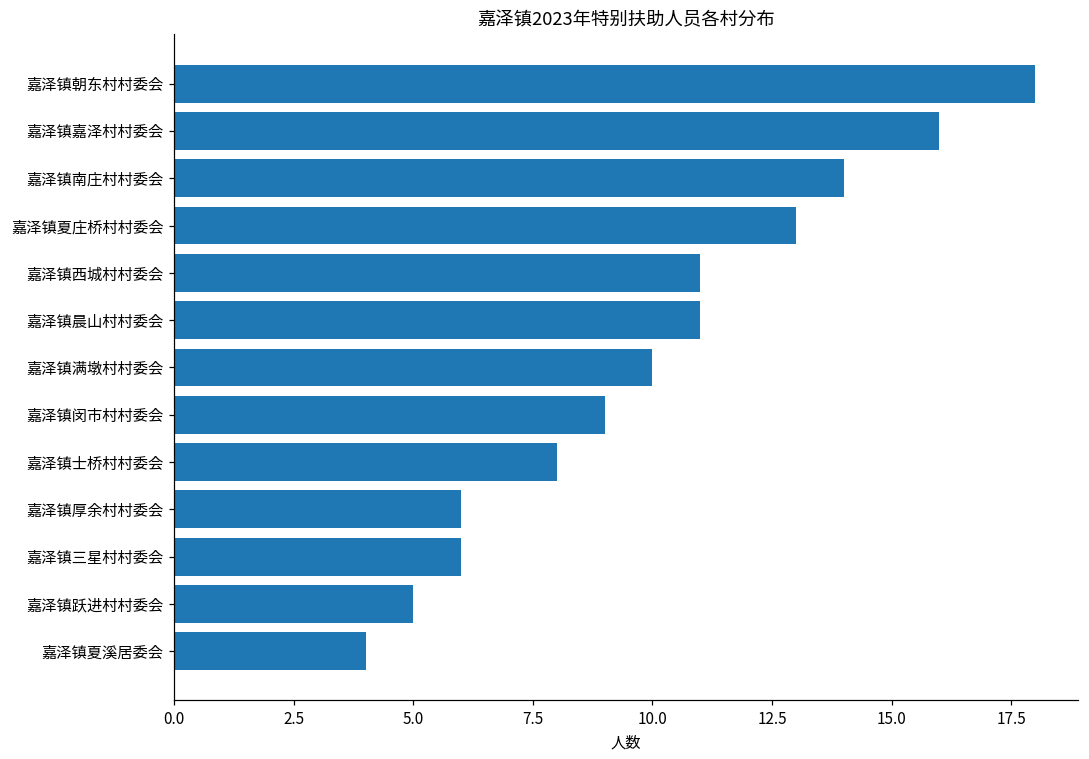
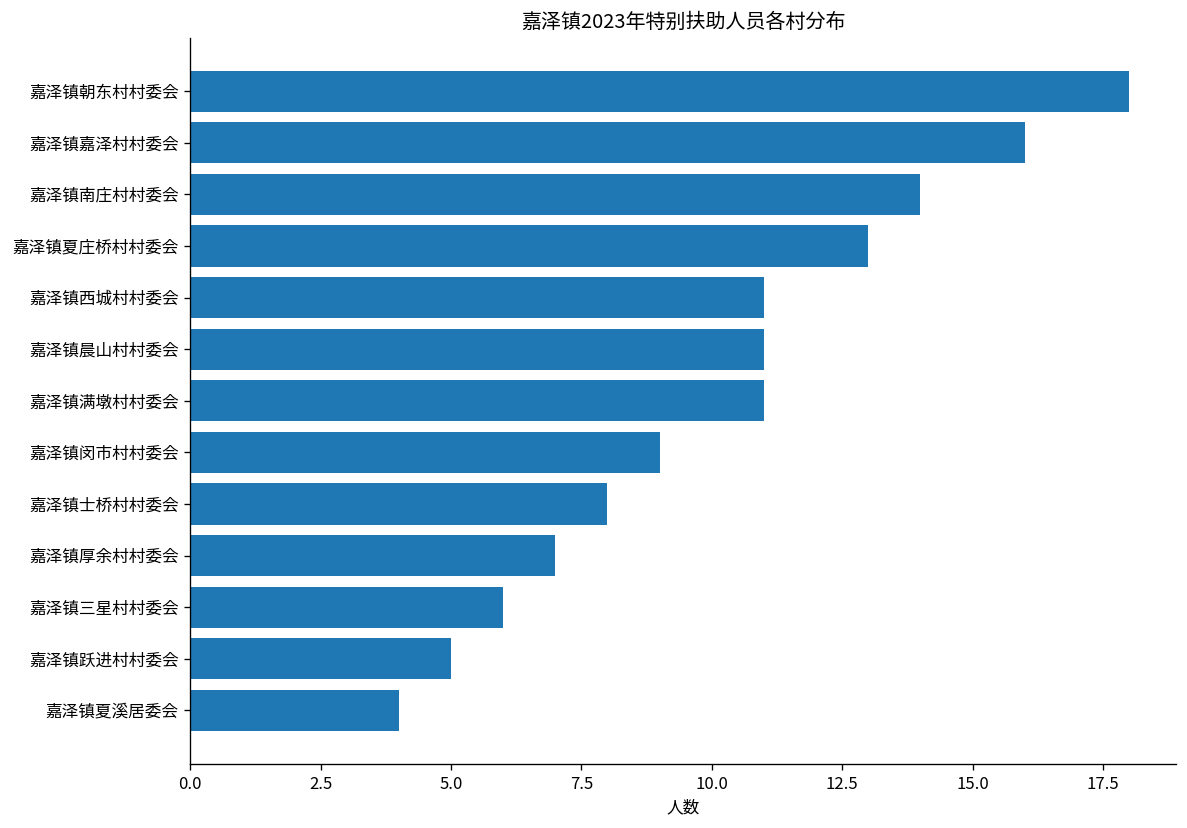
嘉泽镇满墩村村委会: 10 -> 11
嘉泽镇厚余村村委会: 6 -> 7
